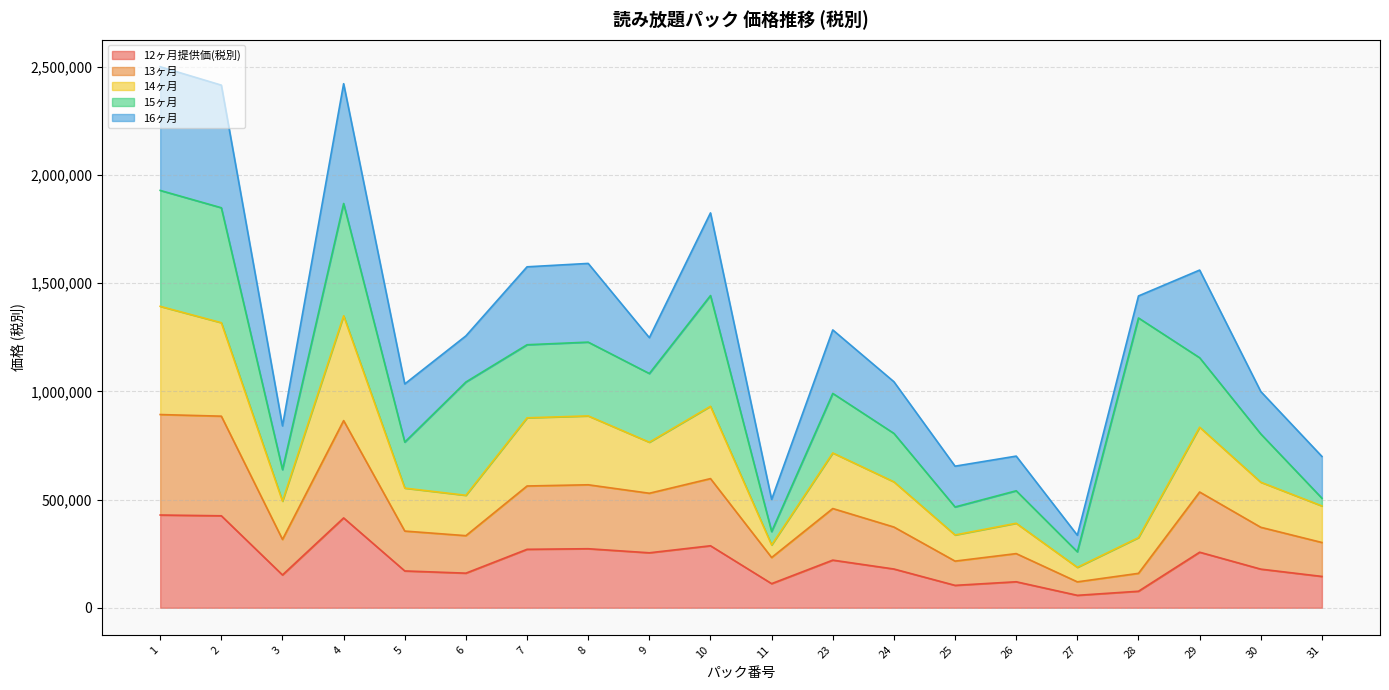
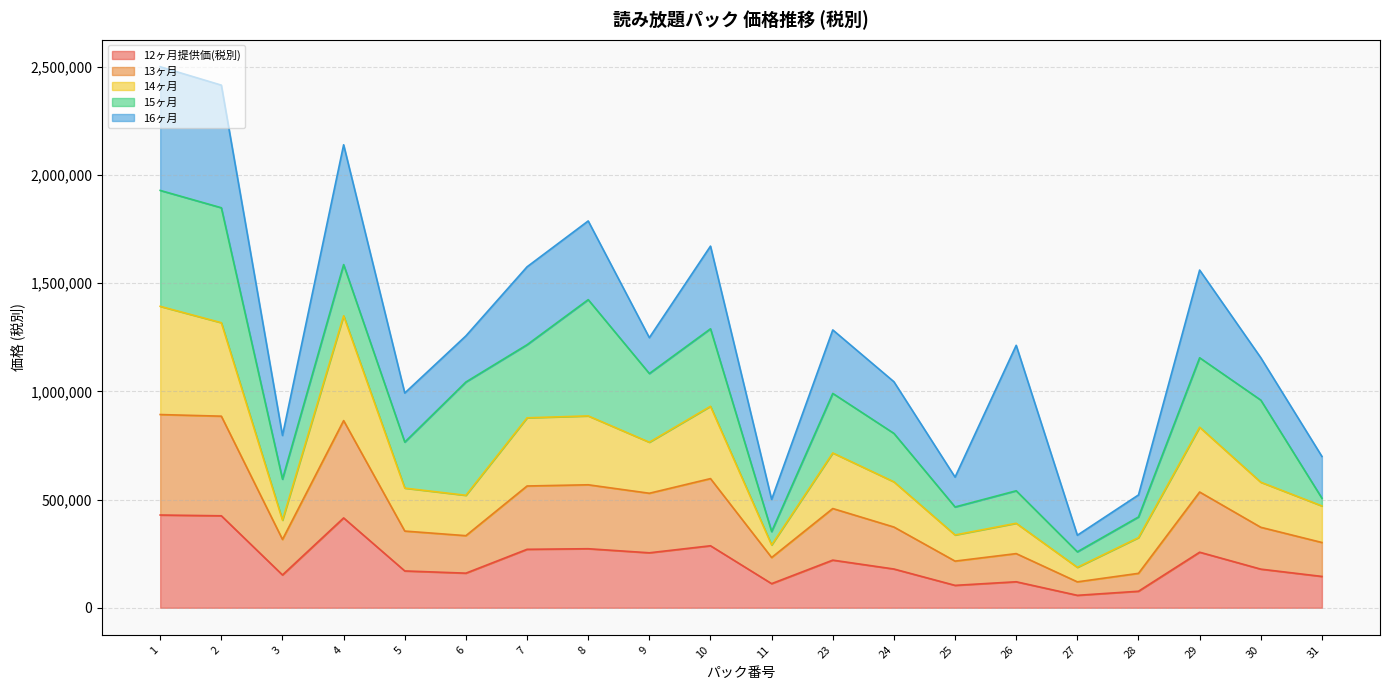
14ヶ月, 3: 180,000 -> 90,000
15ヶ月, 3: 150,000 -> 190,000
15ヶ月, 4: 520,000 -> 240,000
16ヶ月, 5: 270,000 -> 230,000
15ヶ月, 8: 340,000 -> 540,000
15ヶ月, 10: 510,000 -> 360,000
16ヶ月, 25: 190,000 -> 140,000
16ヶ月, 26: 160,000 -> 670,000
15ヶ月, 28: 1,010,000 -> 100,000
15ヶ月, 30: 220,000 -> 380,000
